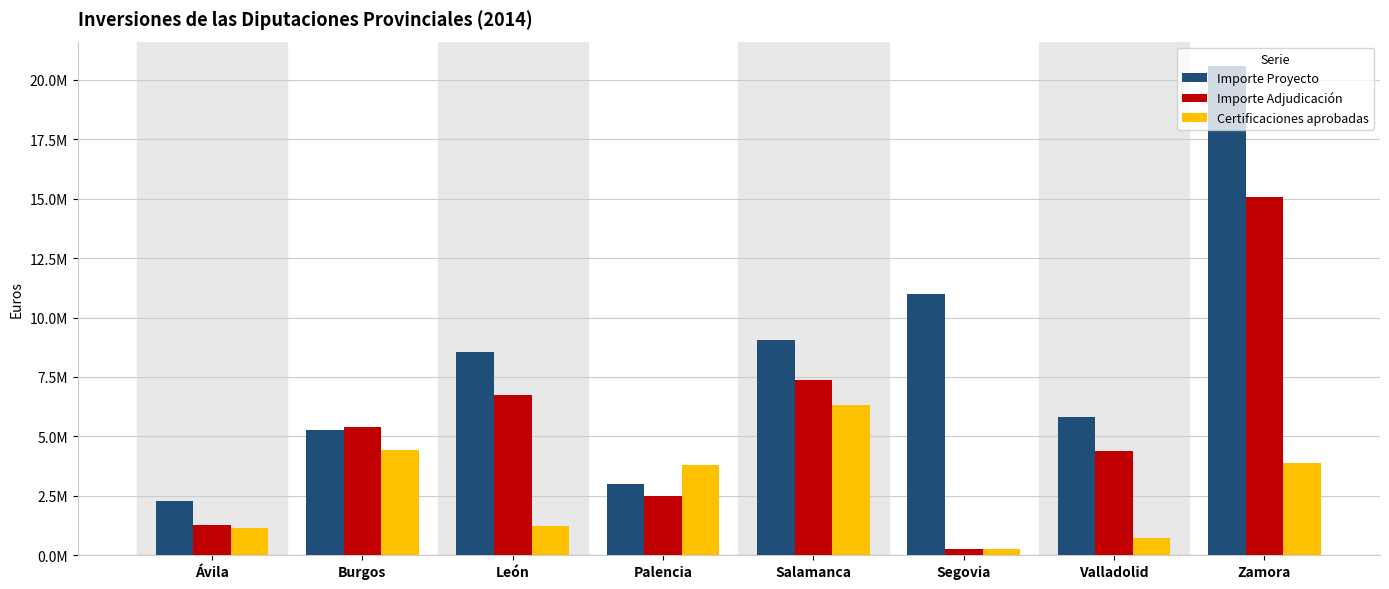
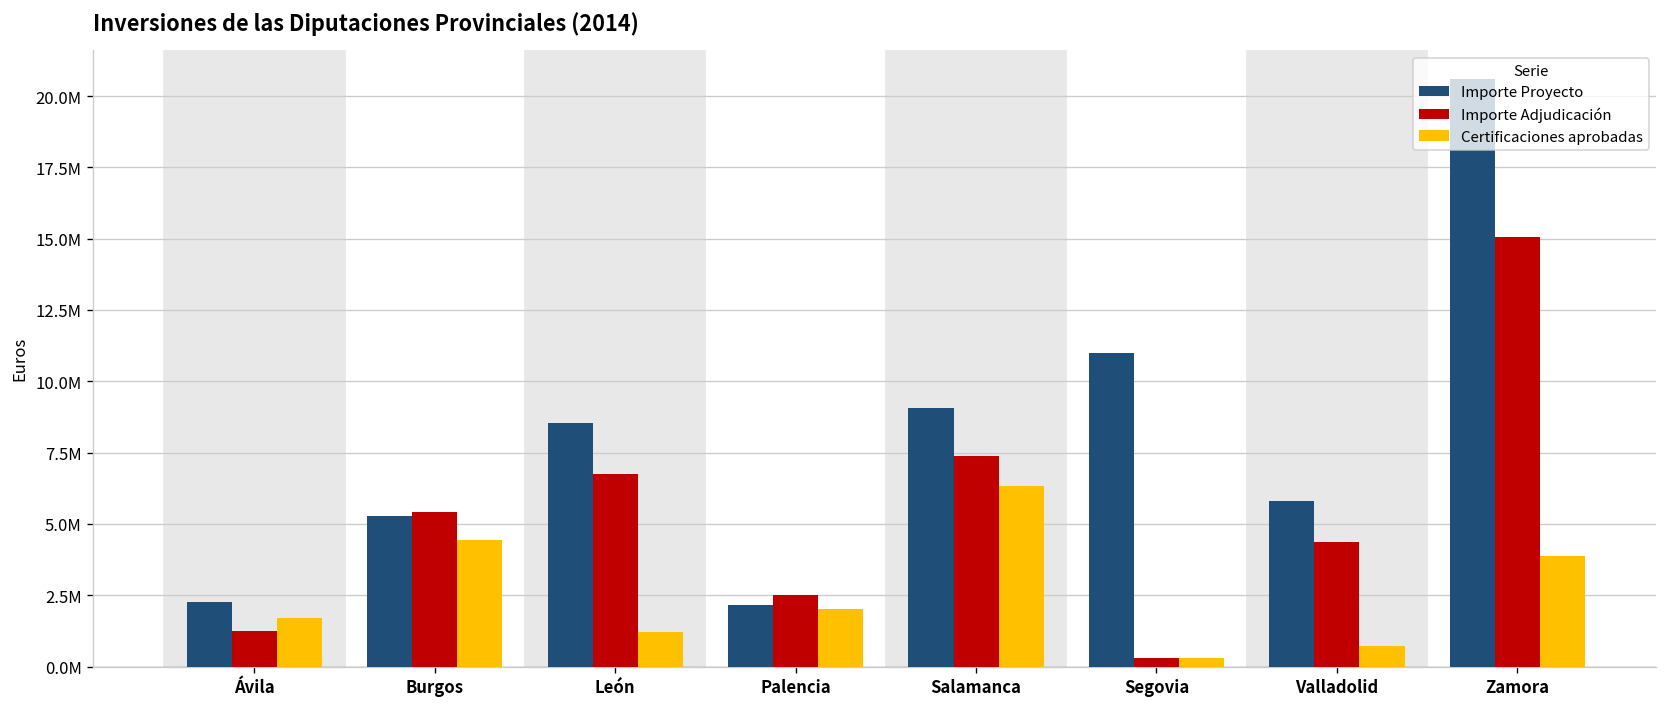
Certificaciones aprobadas, Ávila: 1100000 -> 1700000
Importe Proyecto, Palencia: 3000000 -> 2100000
Certificaciones aprobadas, Palencia: 3800000 -> 2000000
